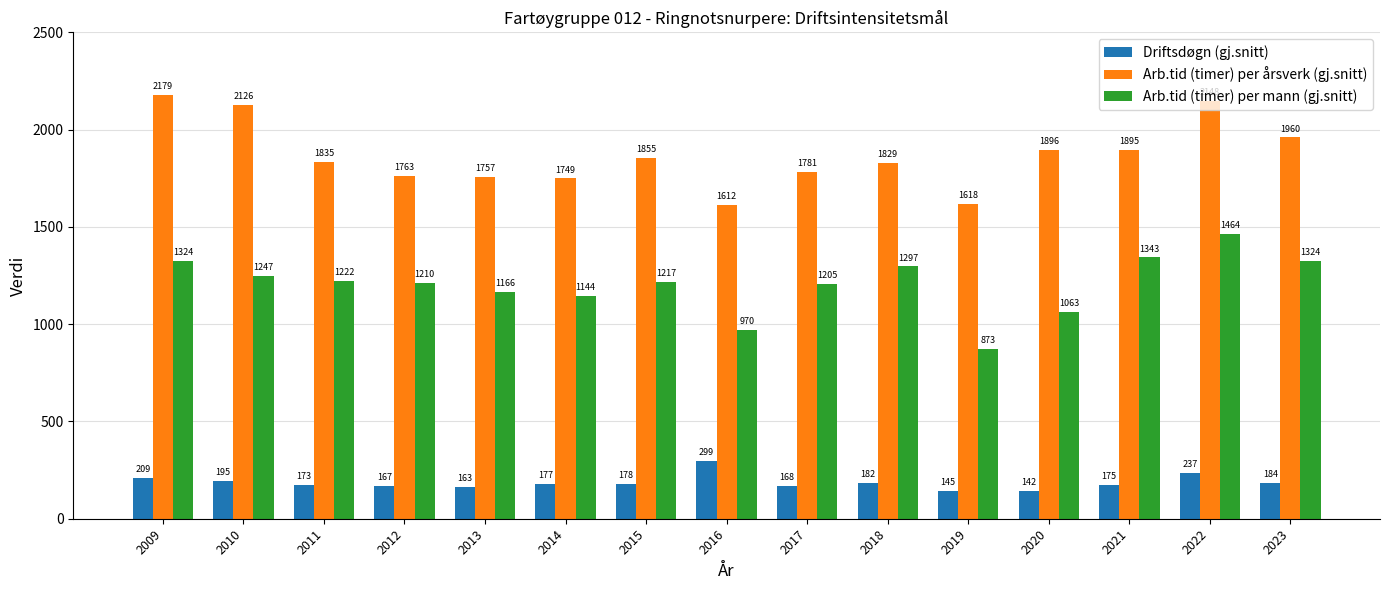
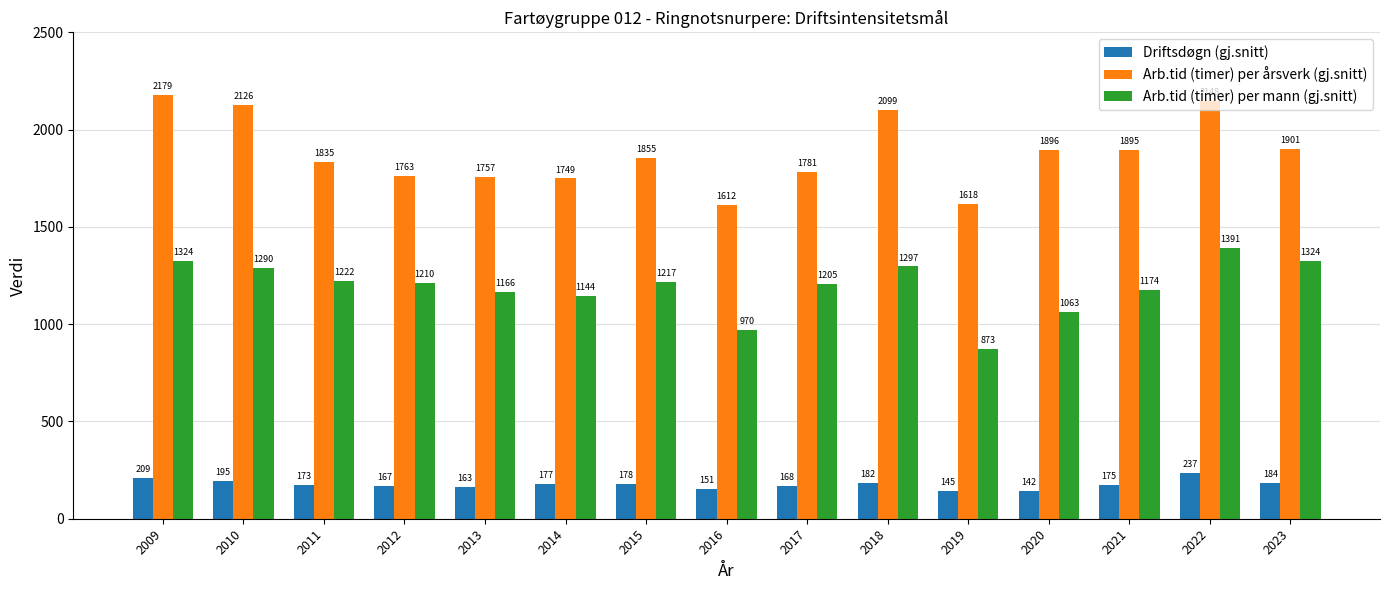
Arb.tid (timer) per mann (gj.snitt), 2010: 1247 -> 1290
Driftsdøgn (gj.snitt), 2016: 299 -> 151
Arb.tid (timer) per årsverk (gj.snitt), 2018: 1829 -> 2099
Arb.tid (timer) per mann (gj.snitt), 2021: 1343 -> 1174
Arb.tid (timer) per mann (gj.snitt), 2022: 1464 -> 1391
Arb.tid (timer) per årsverk (gj.snitt), 2023: 1960 -> 1901
